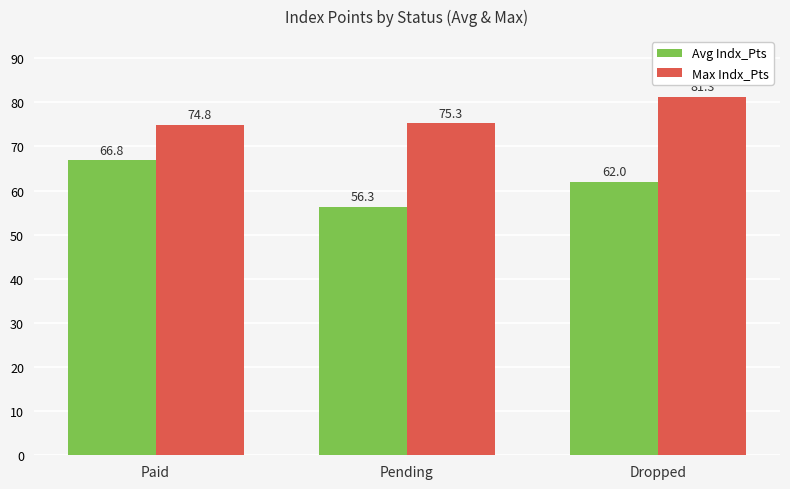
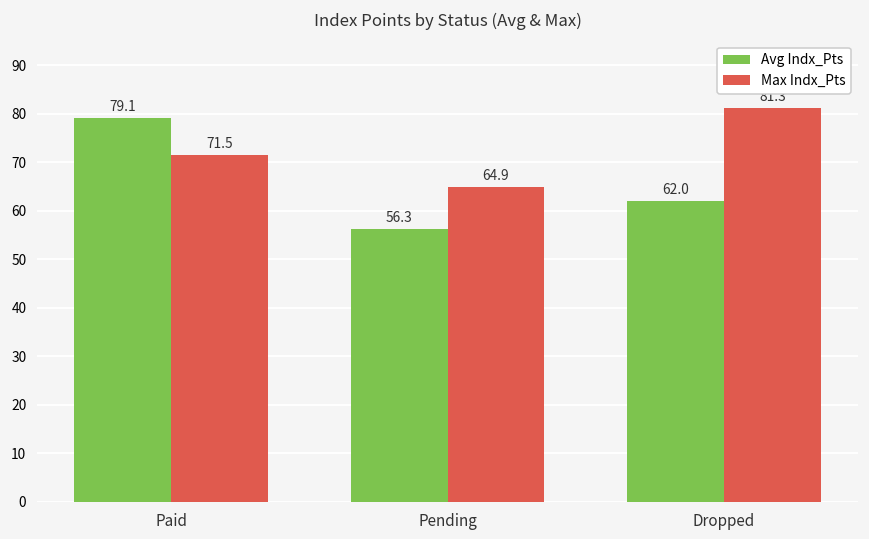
Avg Indx_Pts, Paid: 66.8 -> 79.1
Max Indx_Pts, Paid: 74.8 -> 71.5
Max Indx_Pts, Pending: 75.3 -> 64.9
